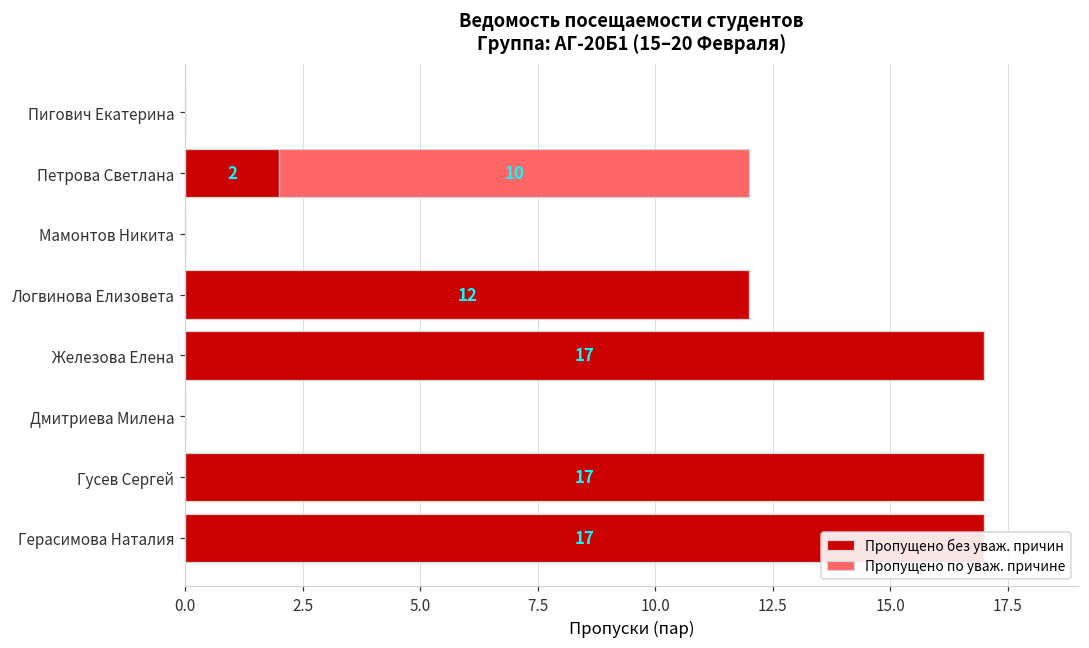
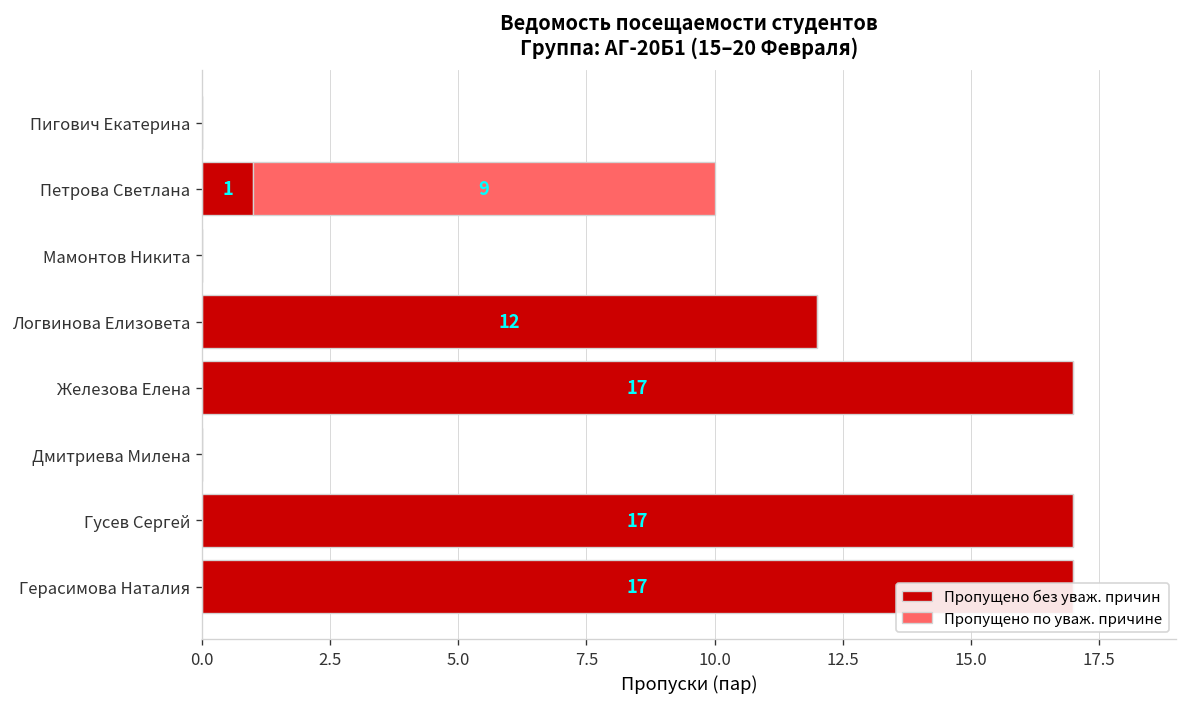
Пропущено без уваж. причин, Петрова Светлана: 2 -> 1
Пропущено по уваж. причине, Петрова Светлана: 10 -> 9
